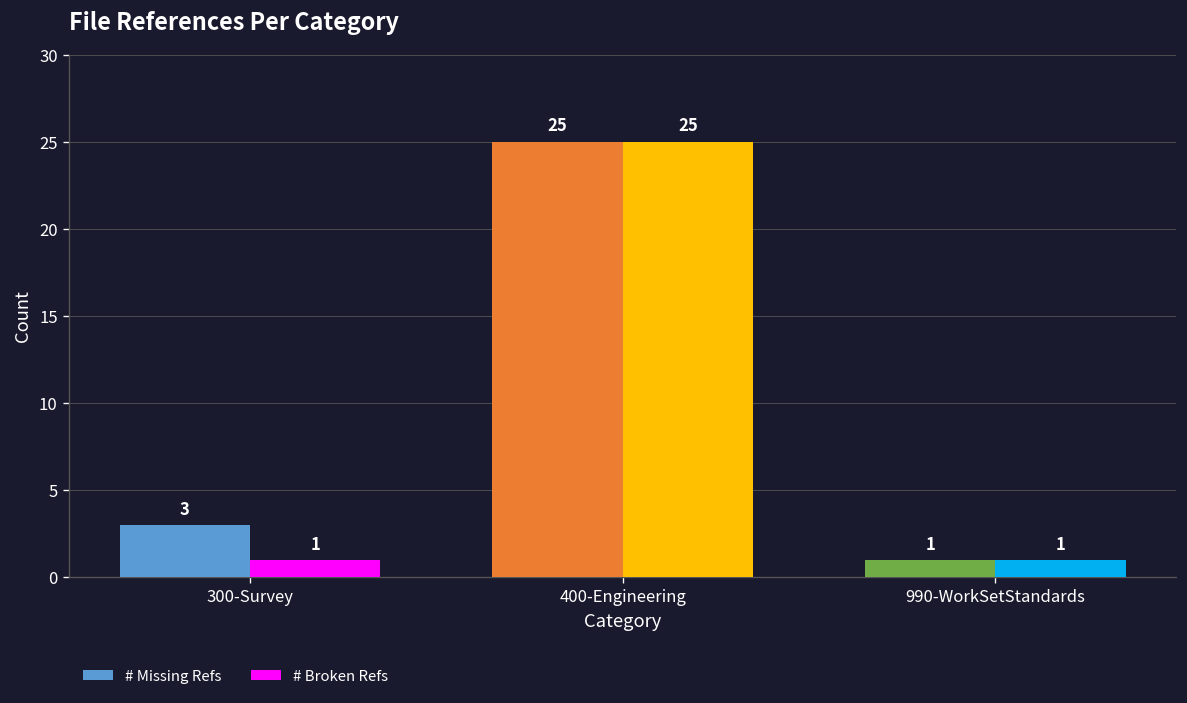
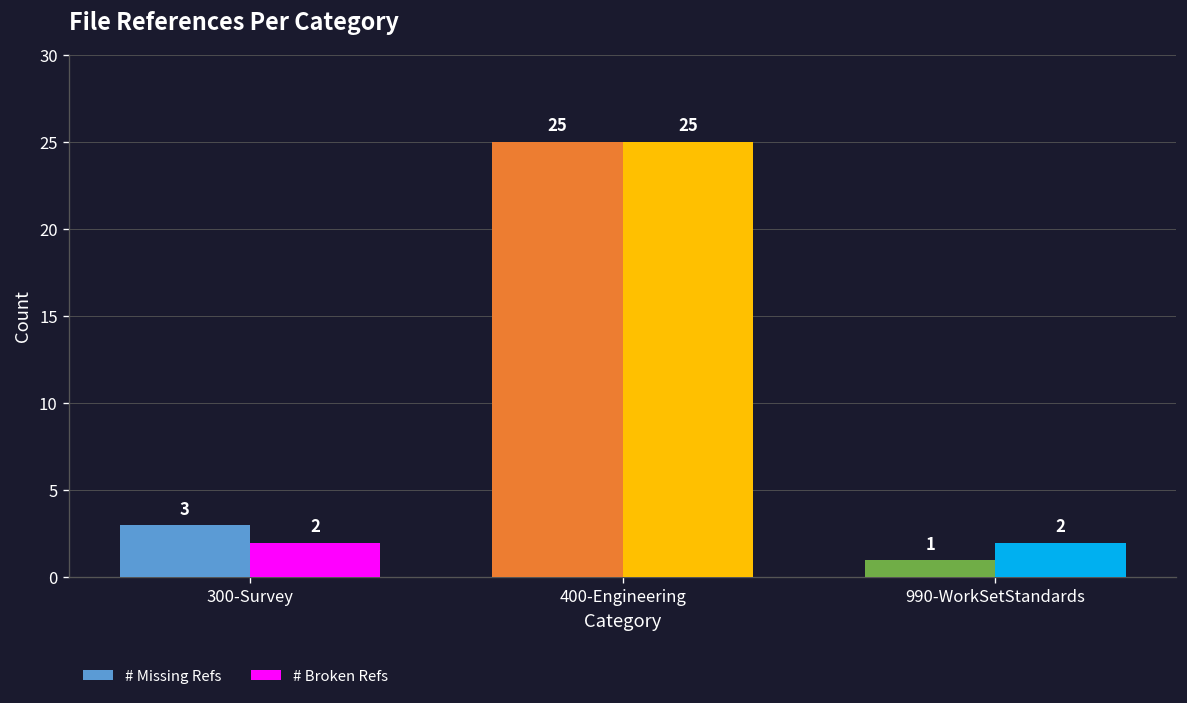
# Broken Refs, 300-Survey: 1 -> 2
# Broken Refs, 990-WorkSetStandards: 1 -> 2
